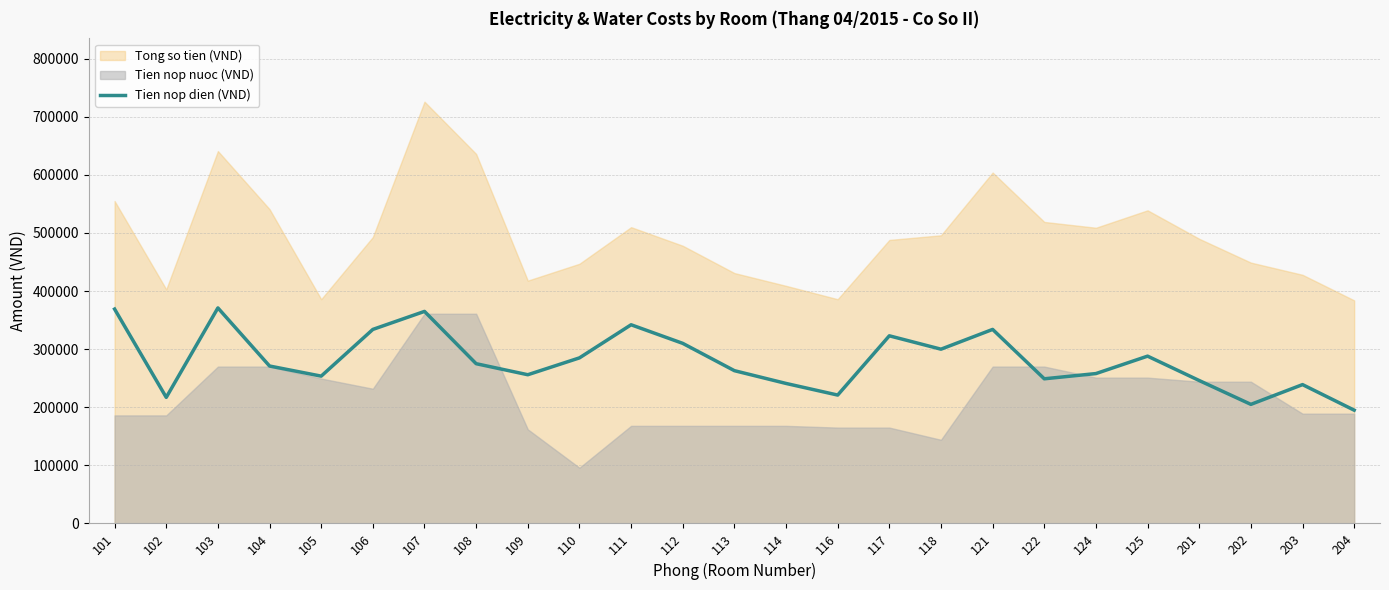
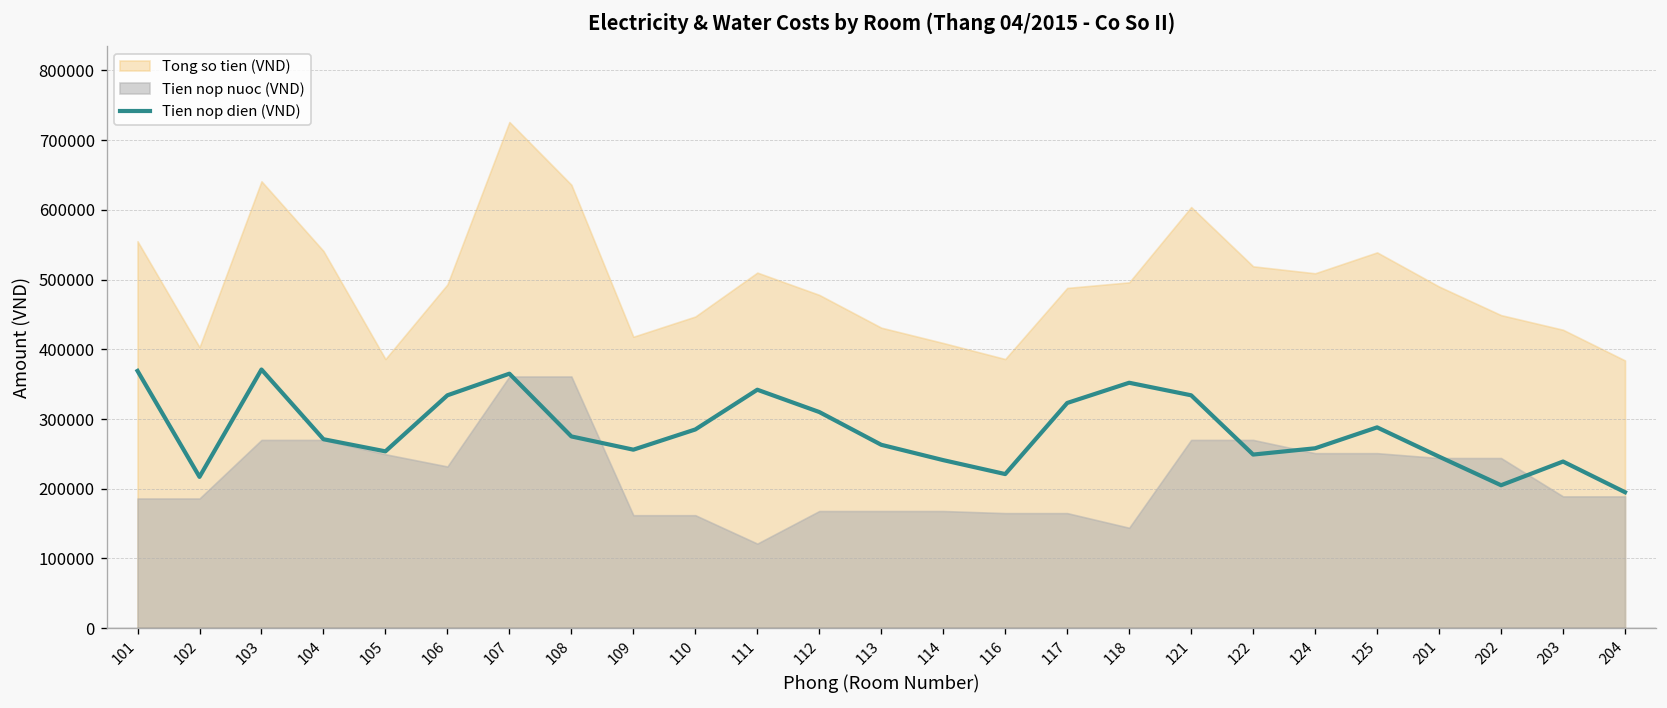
Tien nop nuoc (VND), 110: 100000 -> 160000
Tien nop nuoc (VND), 111: 170000 -> 120000
Tien nop dien (VND), 118: 300000 -> 350000
